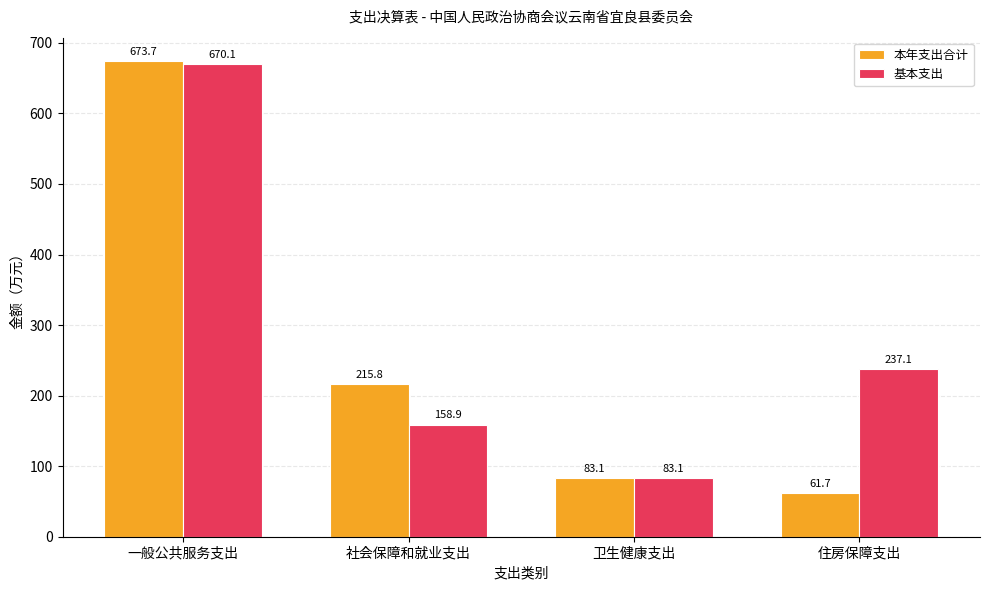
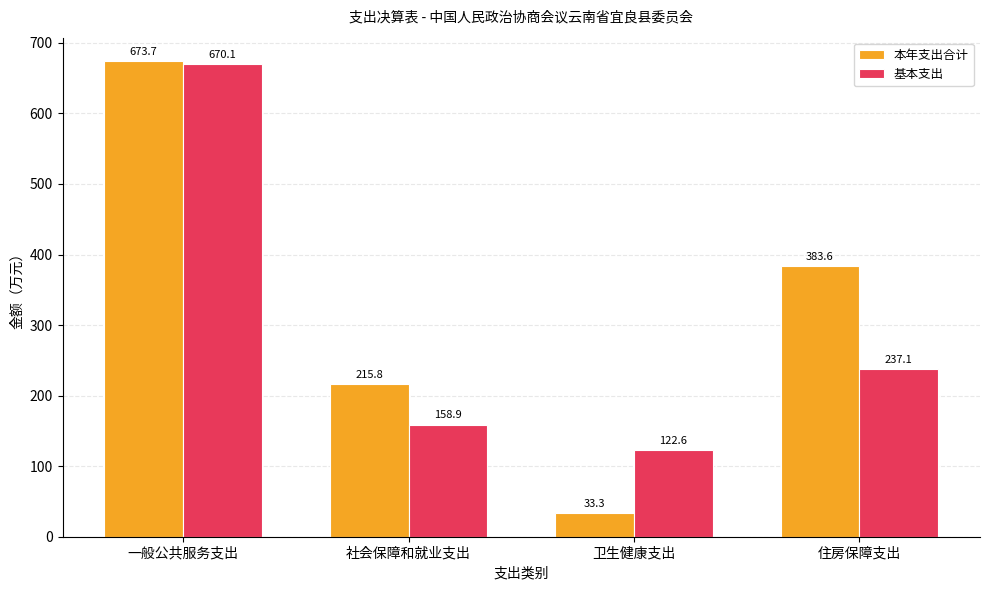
本年支出合计, 卫生健康支出: 83.1 -> 33.3
基本支出, 卫生健康支出: 83.1 -> 122.6
本年支出合计, 住房保障支出: 61.7 -> 383.6
